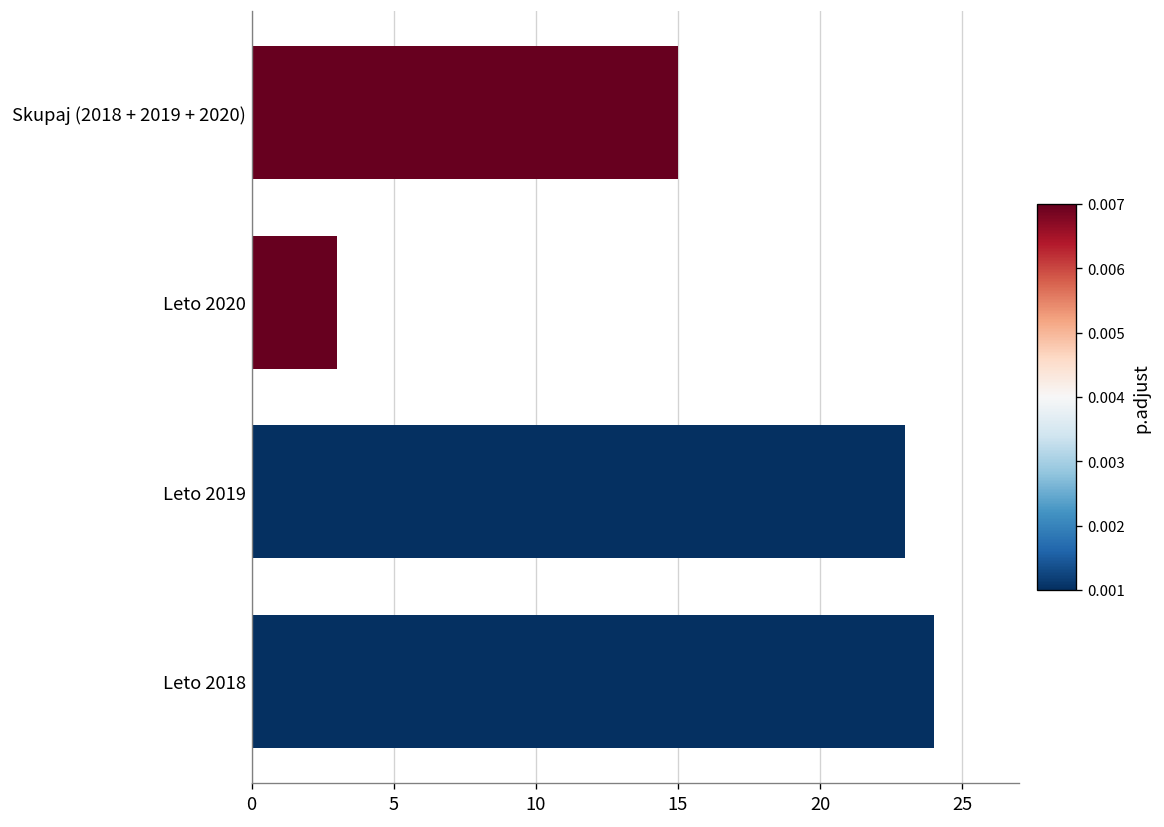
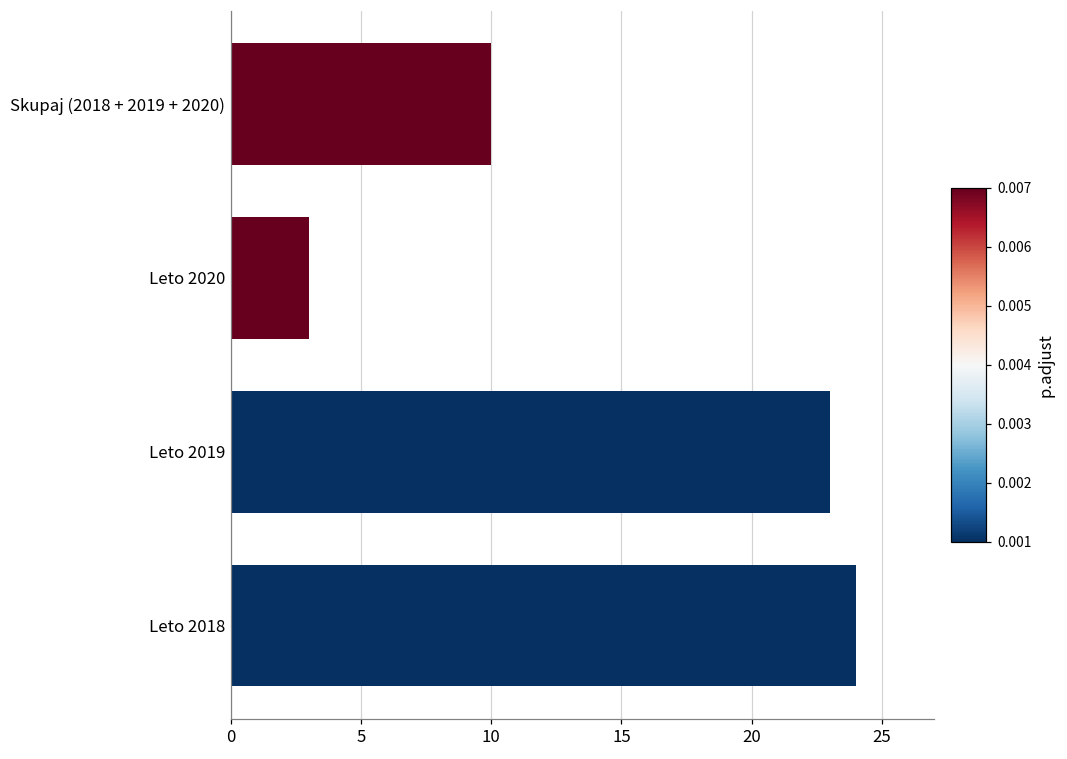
Skupaj (2018 + 2019 + 2020): 15 -> 10
